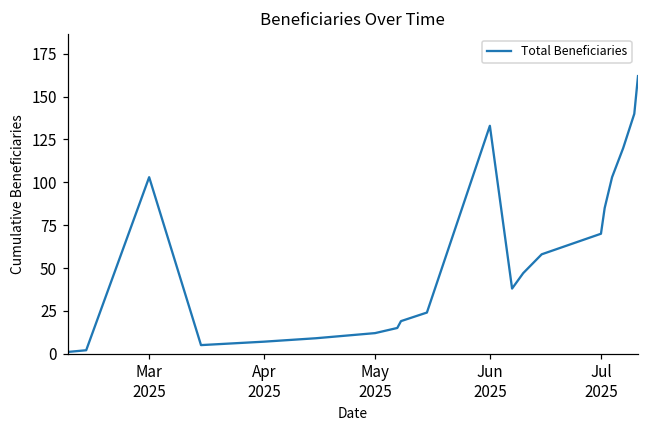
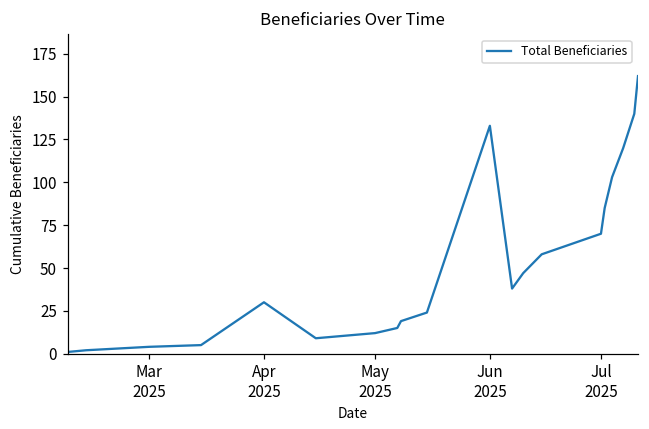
Mar 2025: 103 -> 4
Apr 2025: 7 -> 30
